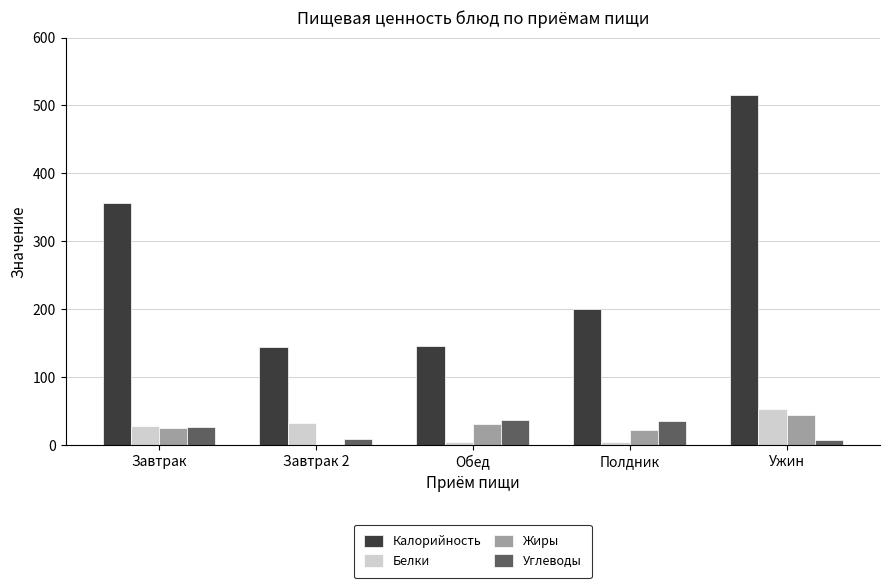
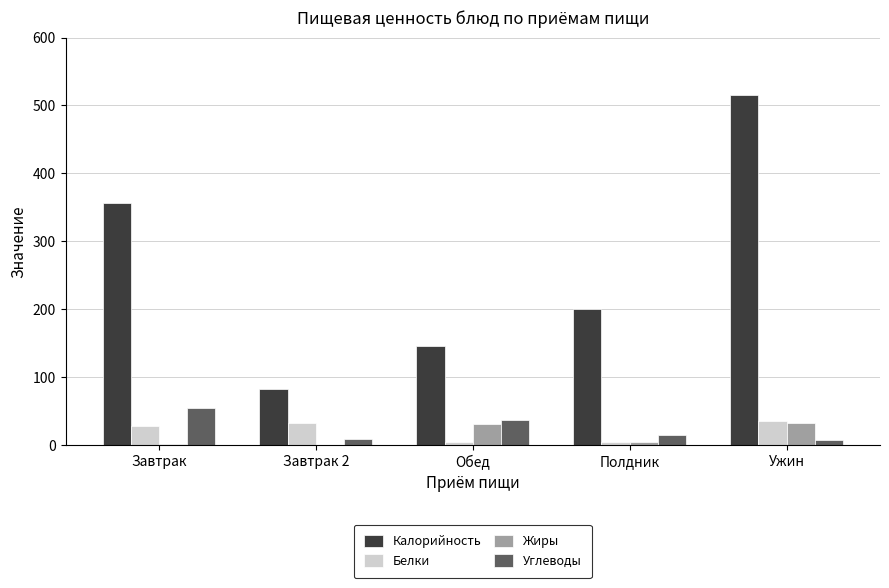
Жиры, Завтрак: 20 -> 0
Углеводы, Завтрак: 30 -> 50
Калорийность, Завтрак 2: 140 -> 80
Жиры, Полдник: 20 -> 0
Углеводы, Полдник: 30 -> 10
Белки, Ужин: 50 -> 40
Жиры, Ужин: 40 -> 30
